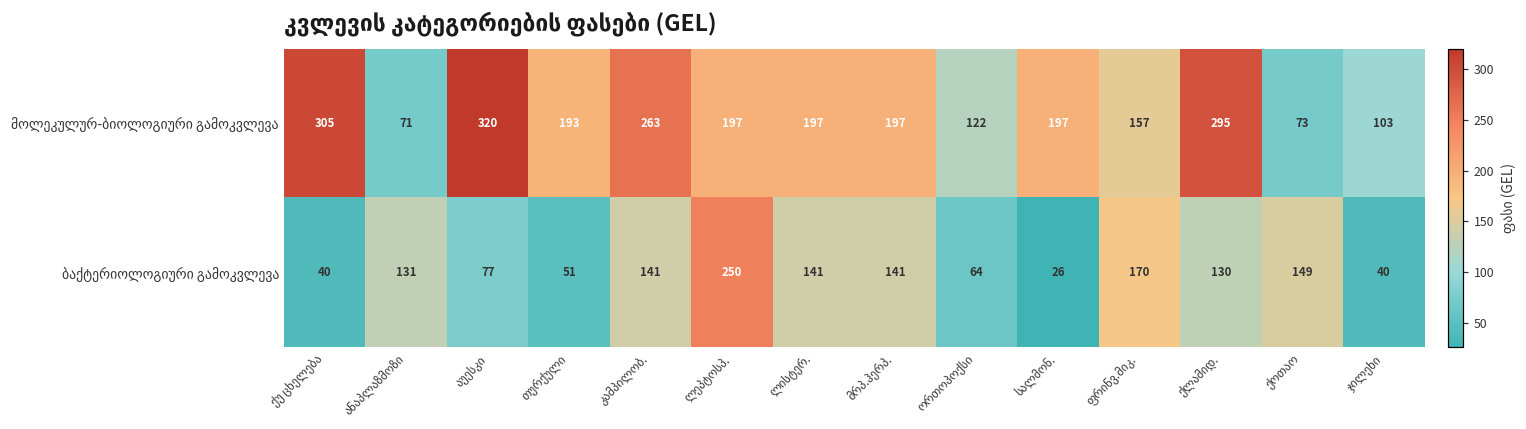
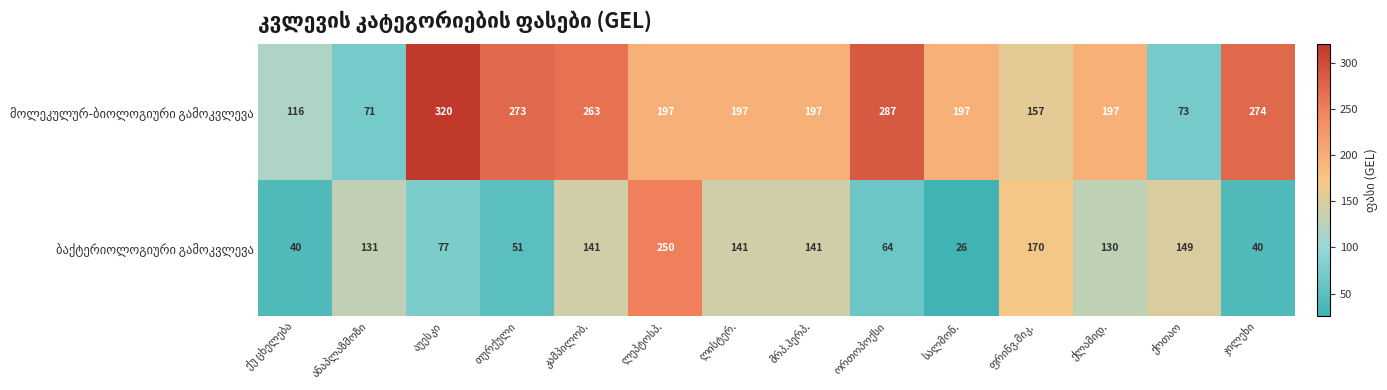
მოლეკულურ-ბიოლოგიური გამოკვლევა, ქუ ცხელება: 305 -> 116
მოლეკულურ-ბიოლოგიური გამოკვლევა, თურქული: 193 -> 273
მოლეკულურ-ბიოლოგიური გამოკვლევა, ორთოპოქსი: 122 -> 287
მოლეკულურ-ბიოლოგიური გამოკვლევა, ქლამიდ.: 295 -> 197
მოლეკულურ-ბიოლოგიური გამოკვლევა, ჯილეხი: 103 -> 274
